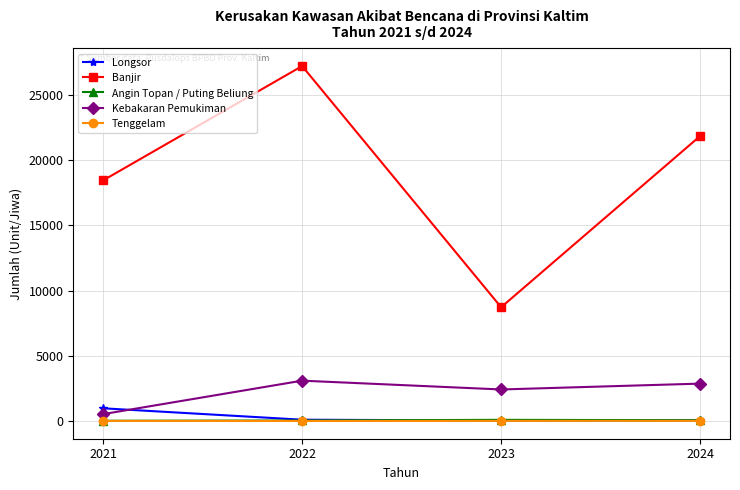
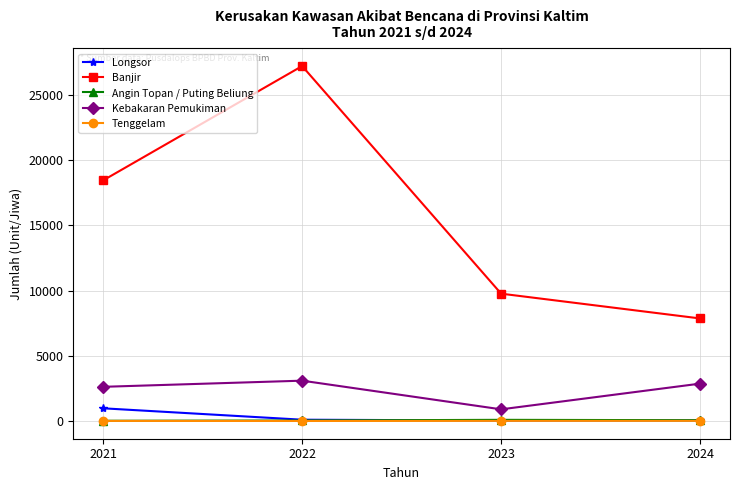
Kebakaran Pemukiman, 2021: 600 -> 2600
Banjir, 2023: 8700 -> 9800
Kebakaran Pemukiman, 2023: 2400 -> 900
Banjir, 2024: 21800 -> 7900
